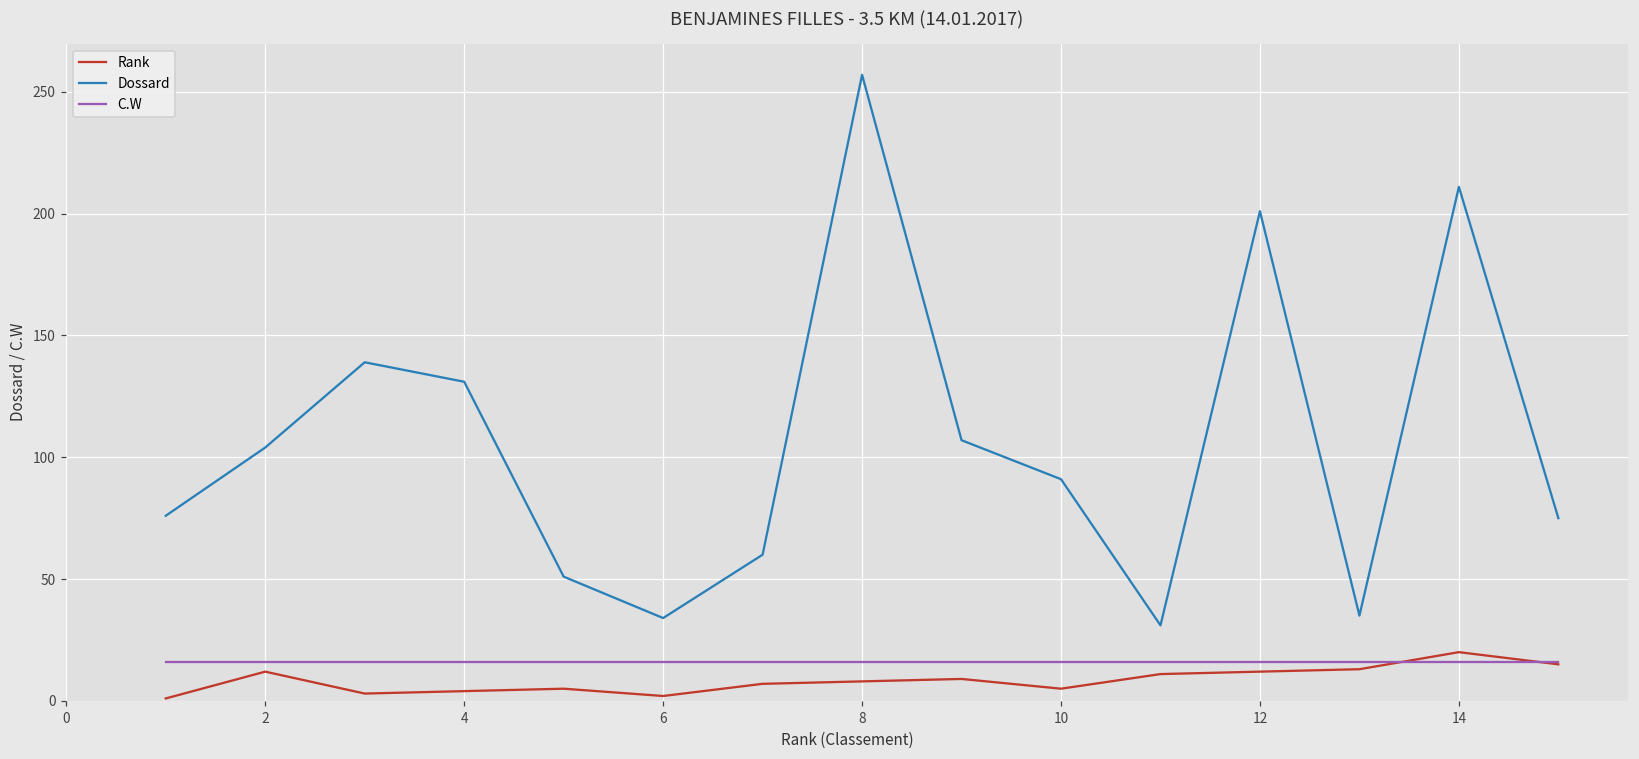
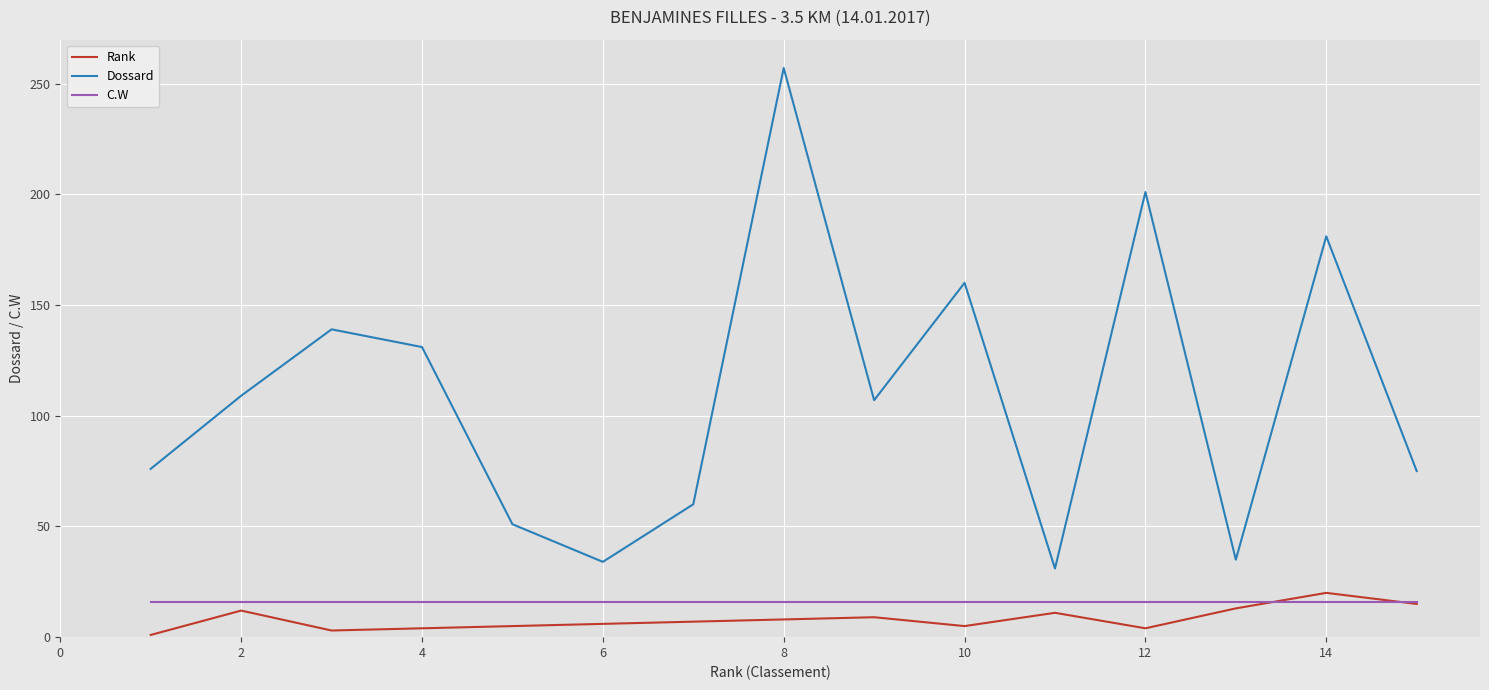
Dossard, 2: 104 -> 109
Rank, 6: 2 -> 6
Dossard, 10: 91 -> 160
Rank, 12: 12 -> 4
Dossard, 14: 211 -> 181
